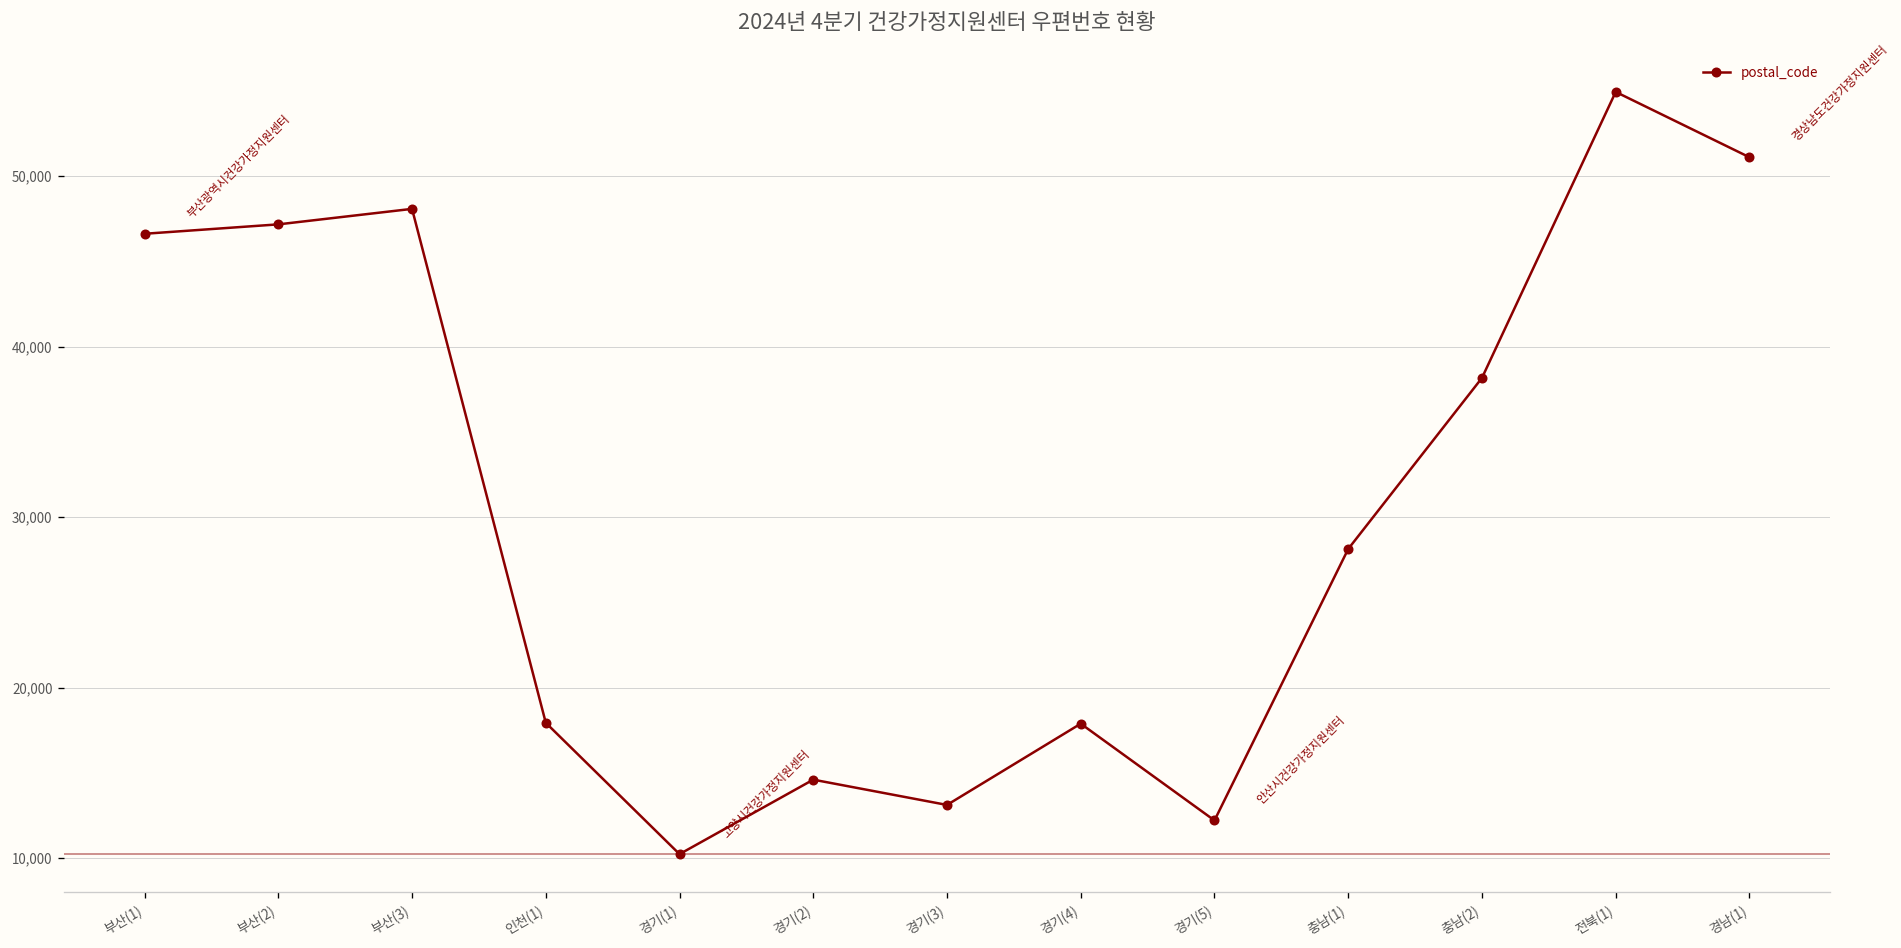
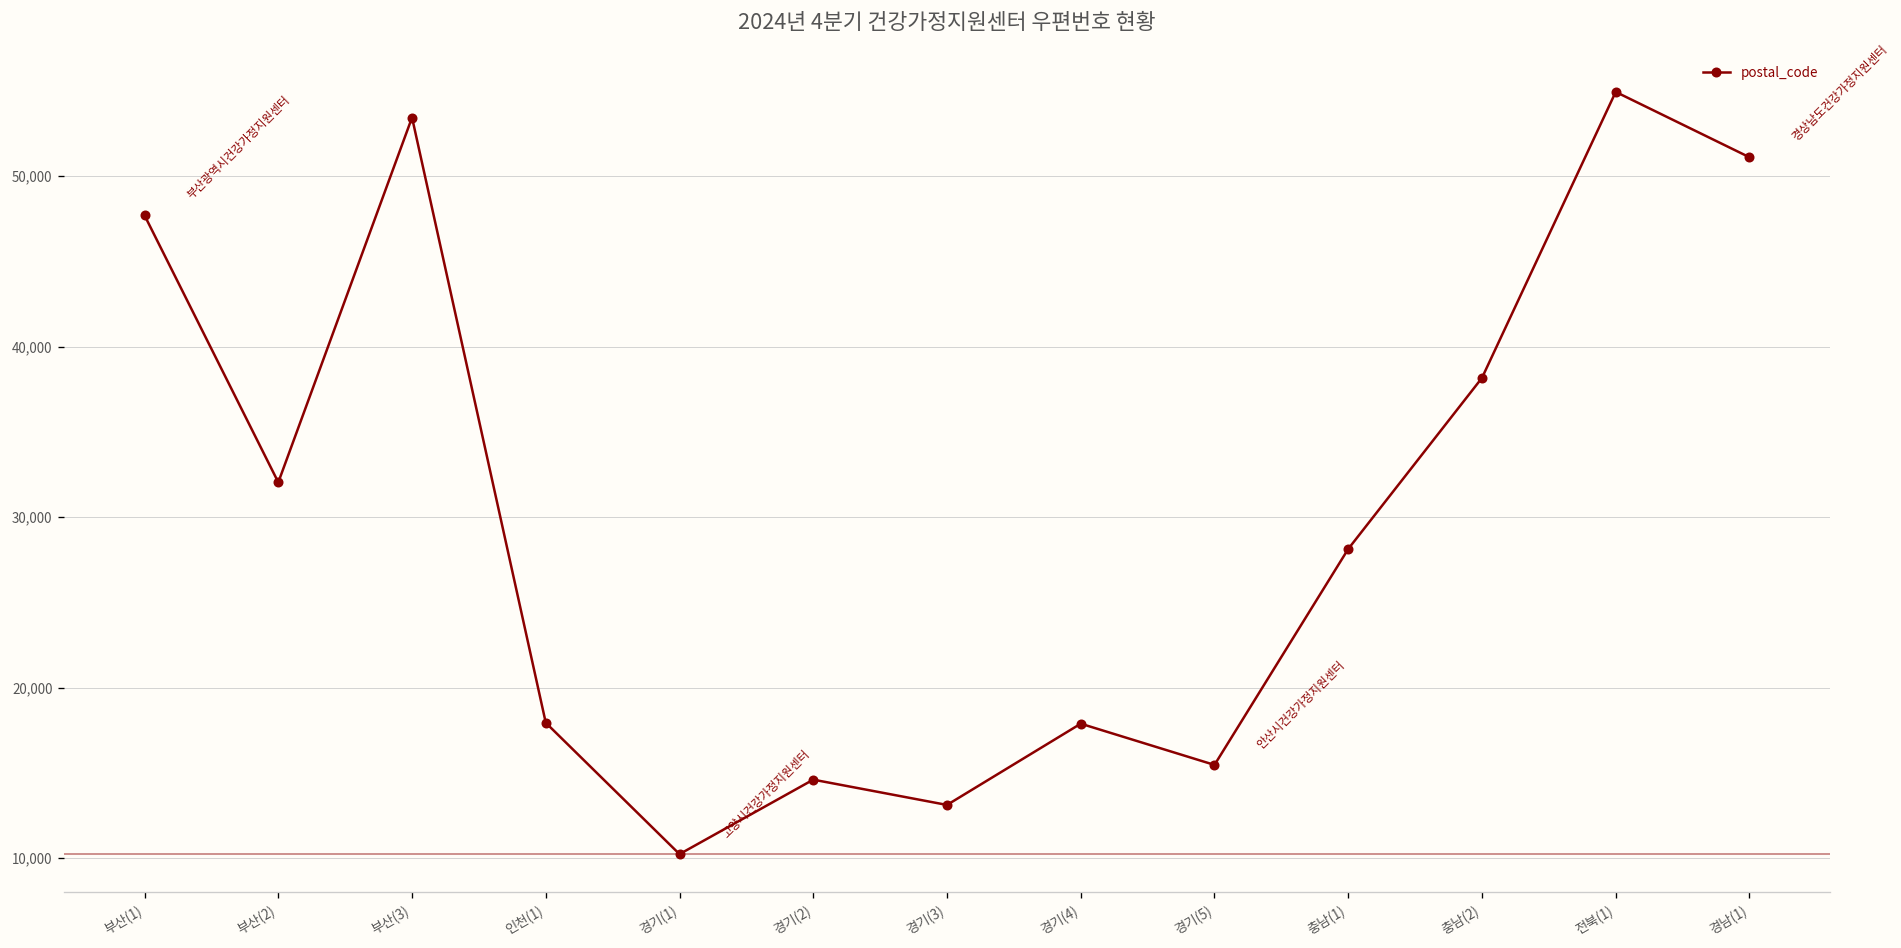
부산(1): 46,600 -> 47,700
부산(2): 47,200 -> 32,000
부산(3): 48,100 -> 53,400
경기(5): 12,200 -> 15,500
